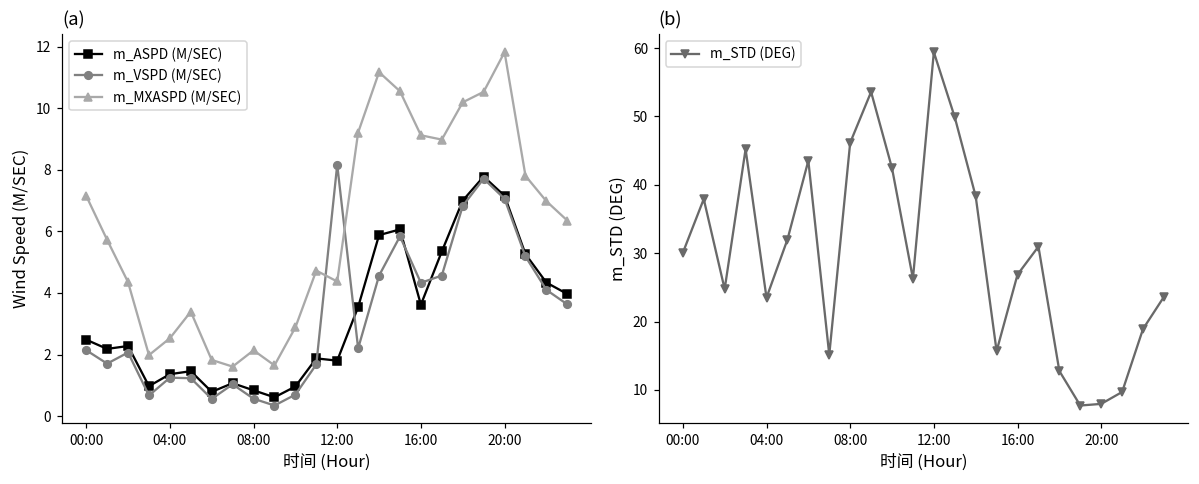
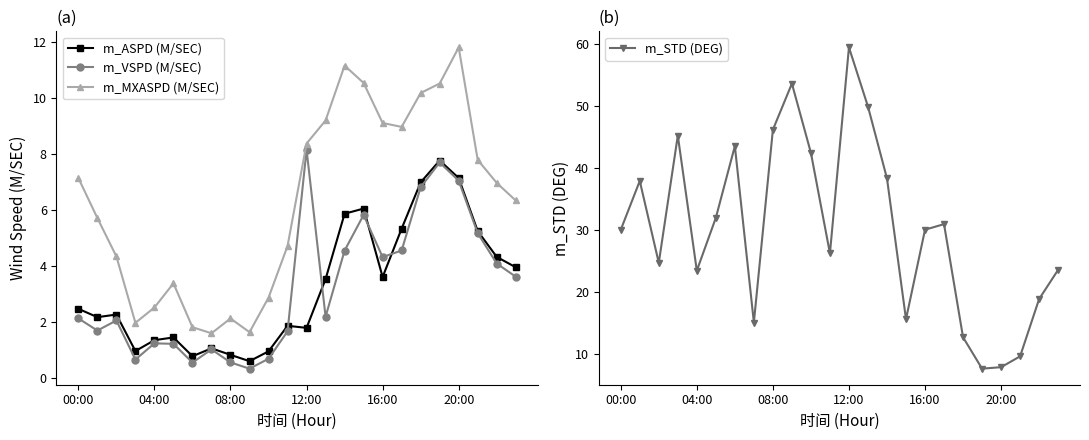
(a), m_MXASPD (M/SEC), 12:00: 4.4 -> 8.4
(b), 16:00: 27 -> 30
